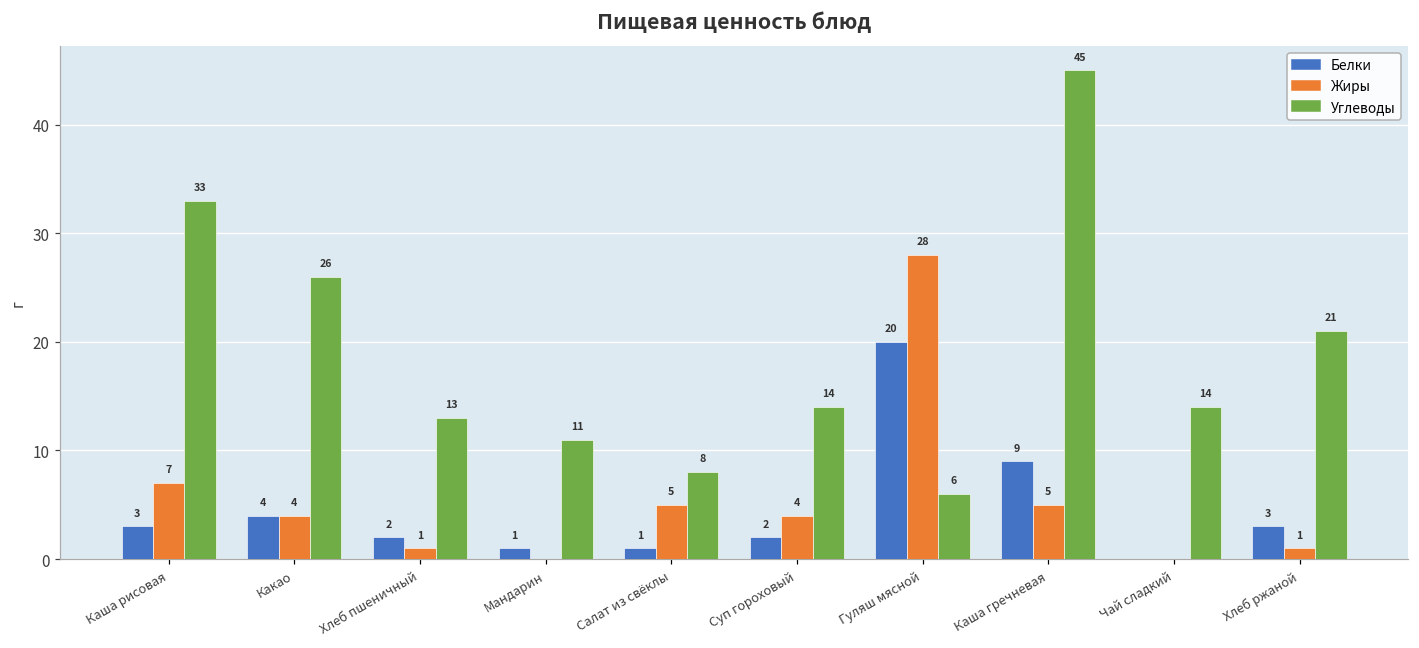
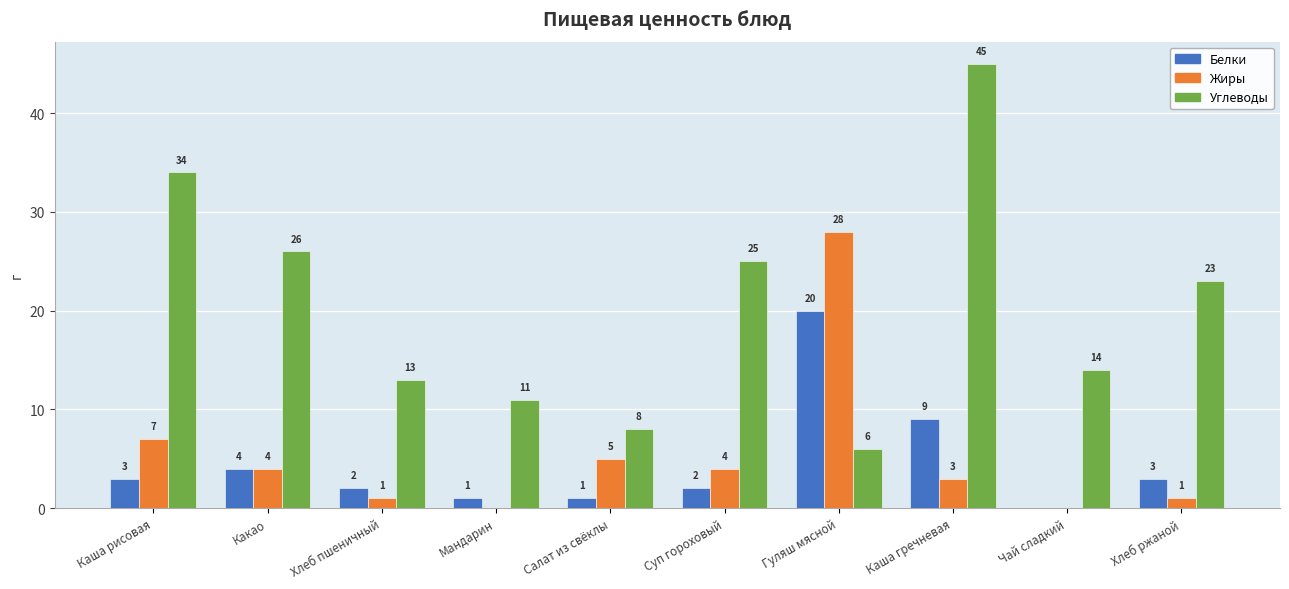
Углеводы, Каша рисовая: 33 -> 34
Углеводы, Суп гороховый: 14 -> 25
Жиры, Каша гречневая: 5 -> 3
Углеводы, Хлеб ржаной: 21 -> 23
